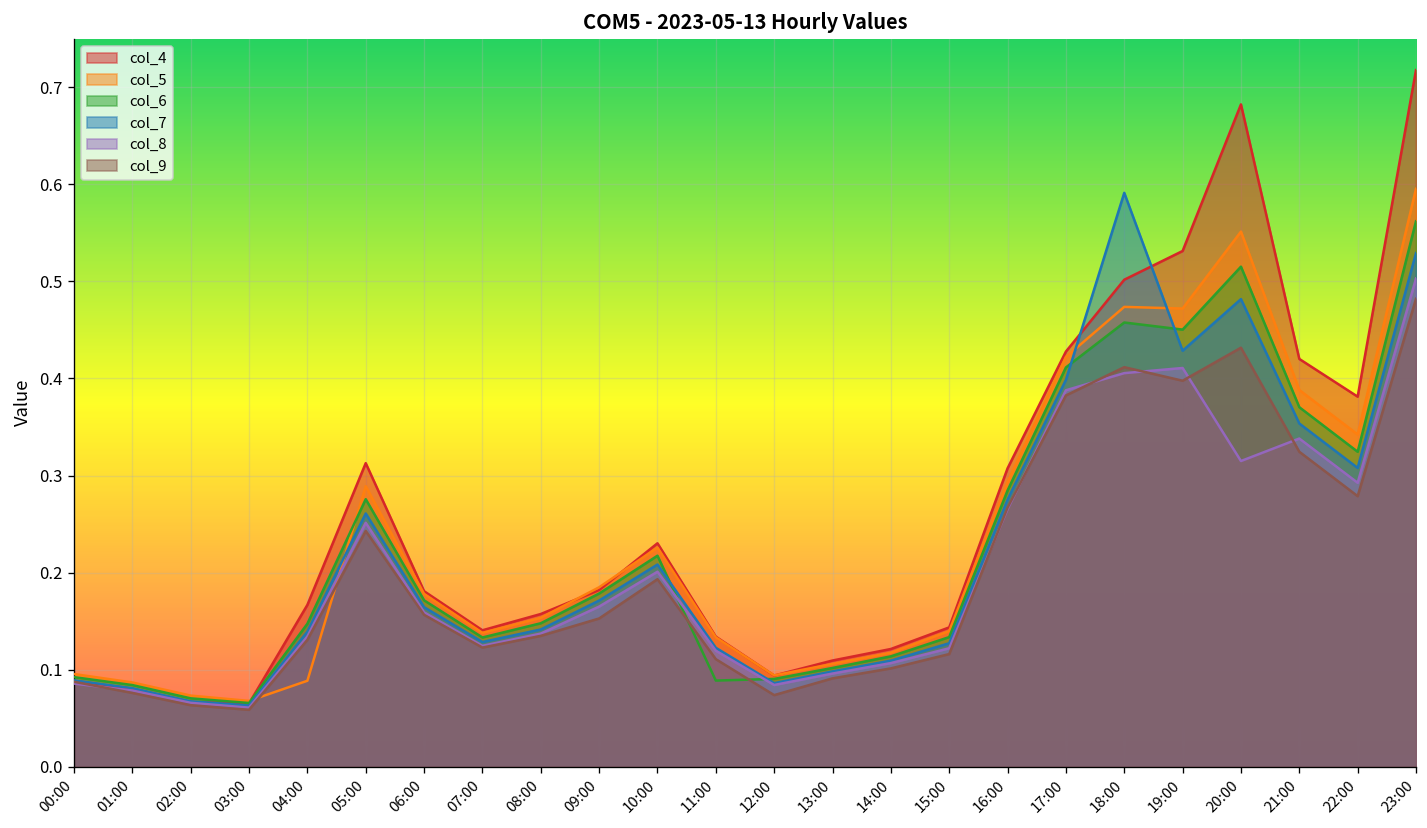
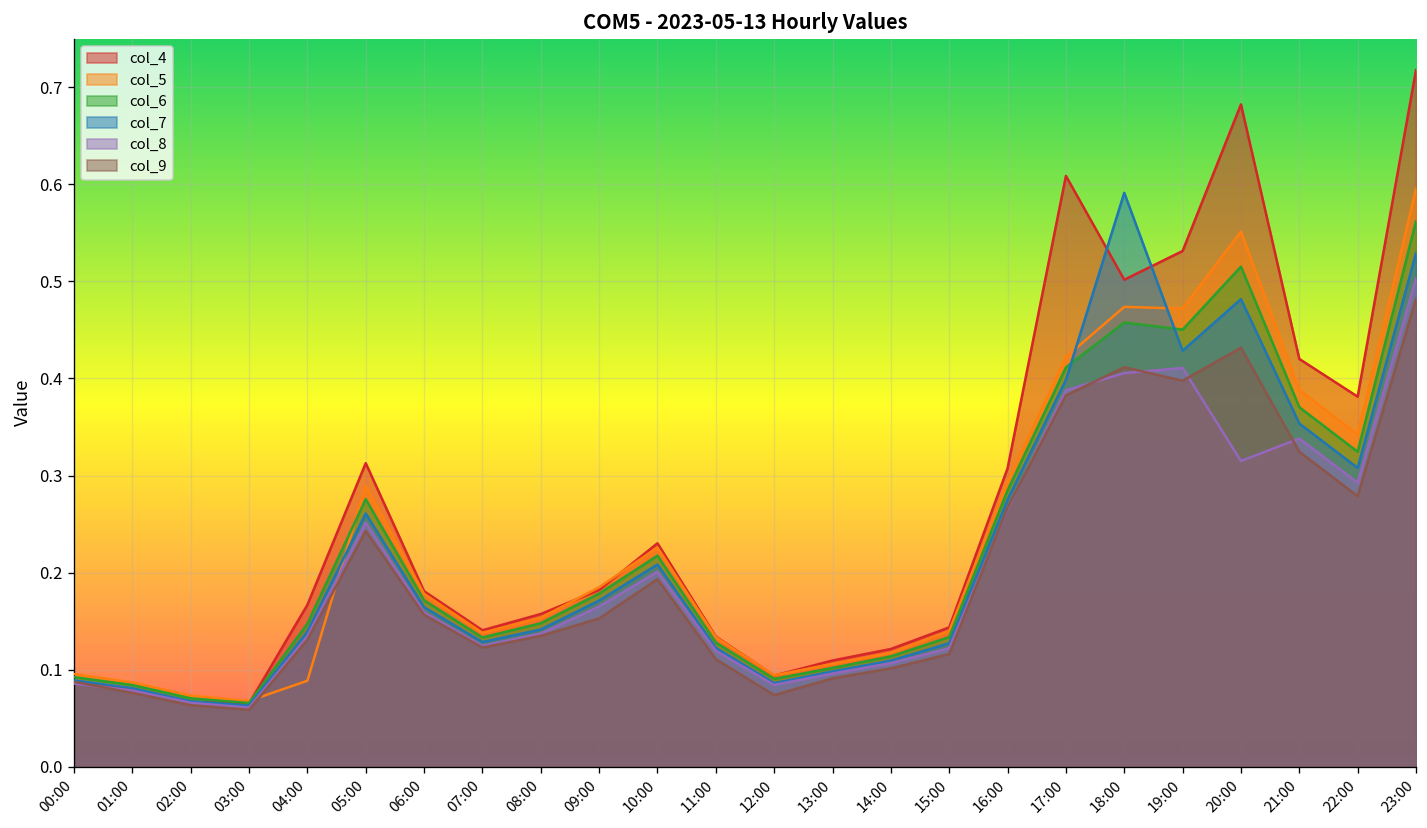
col_6, 11:00: 0.09 -> 0.13
col_4, 17:00: 0.43 -> 0.61
